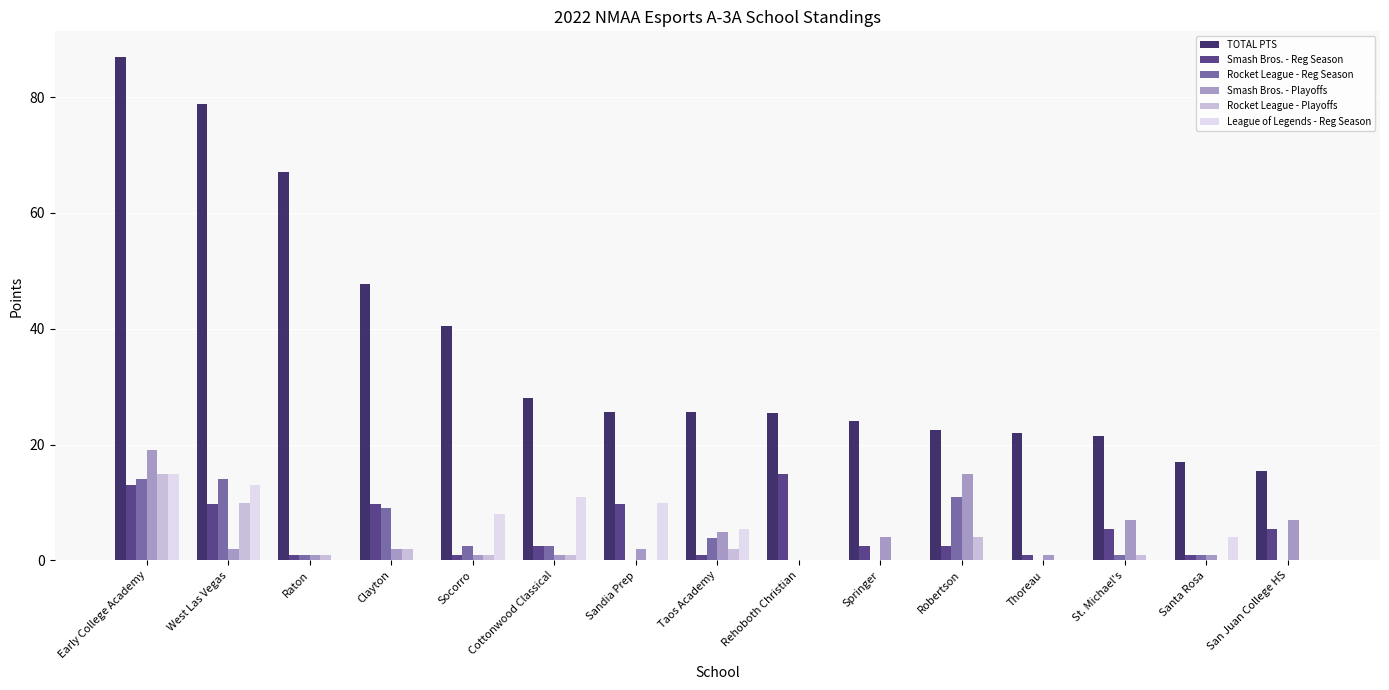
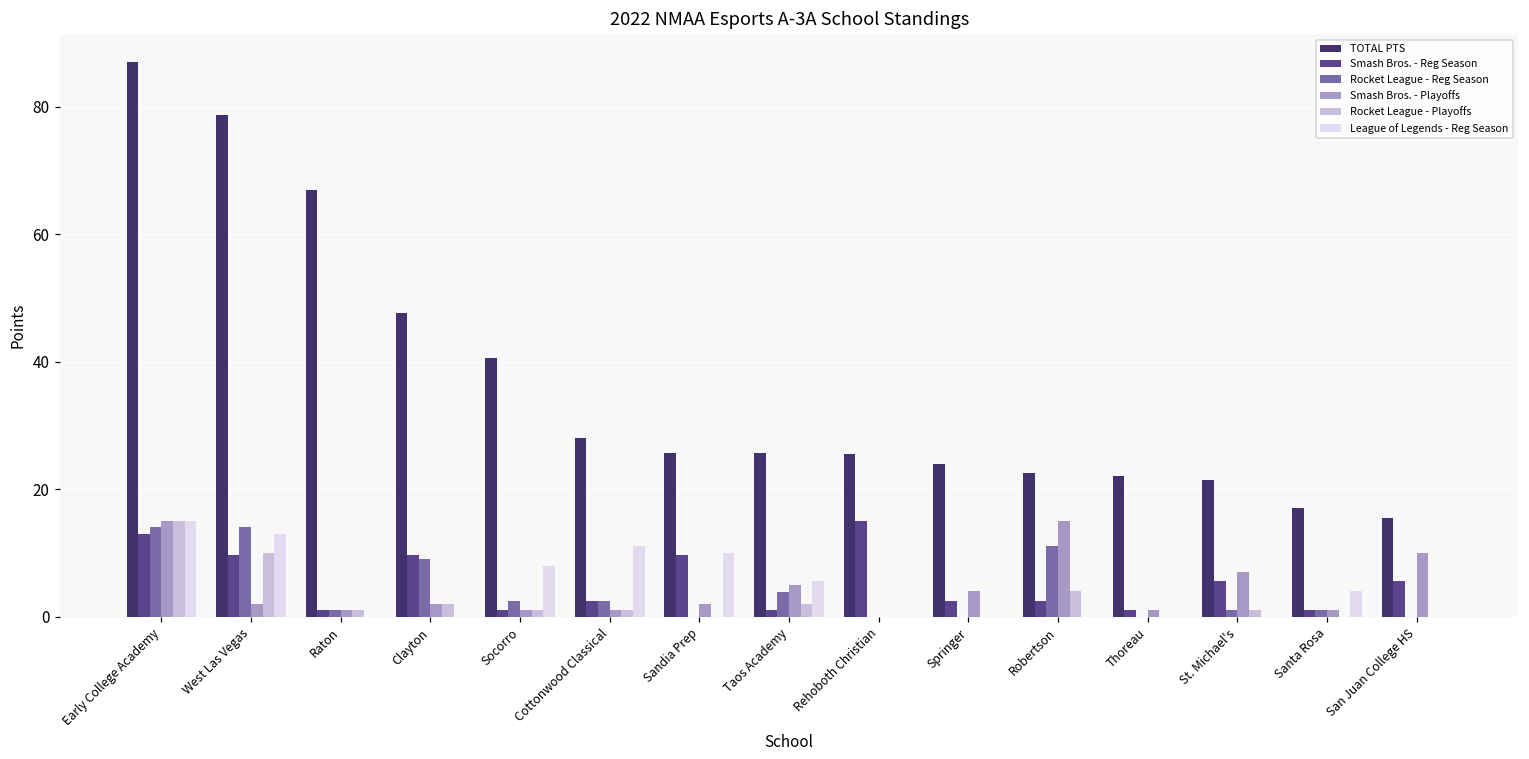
Smash Bros. - Playoffs, Early College Academy: 19 -> 15
Smash Bros. - Playoffs, San Juan College HS: 7 -> 10
